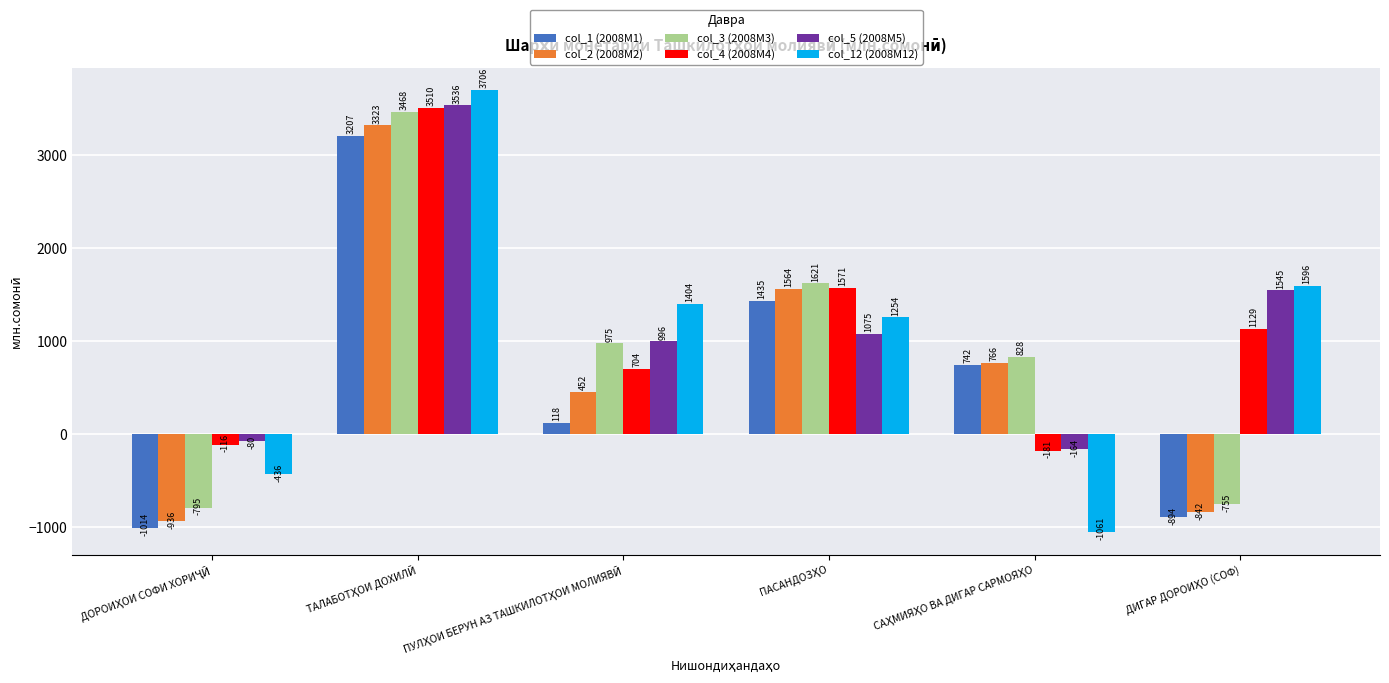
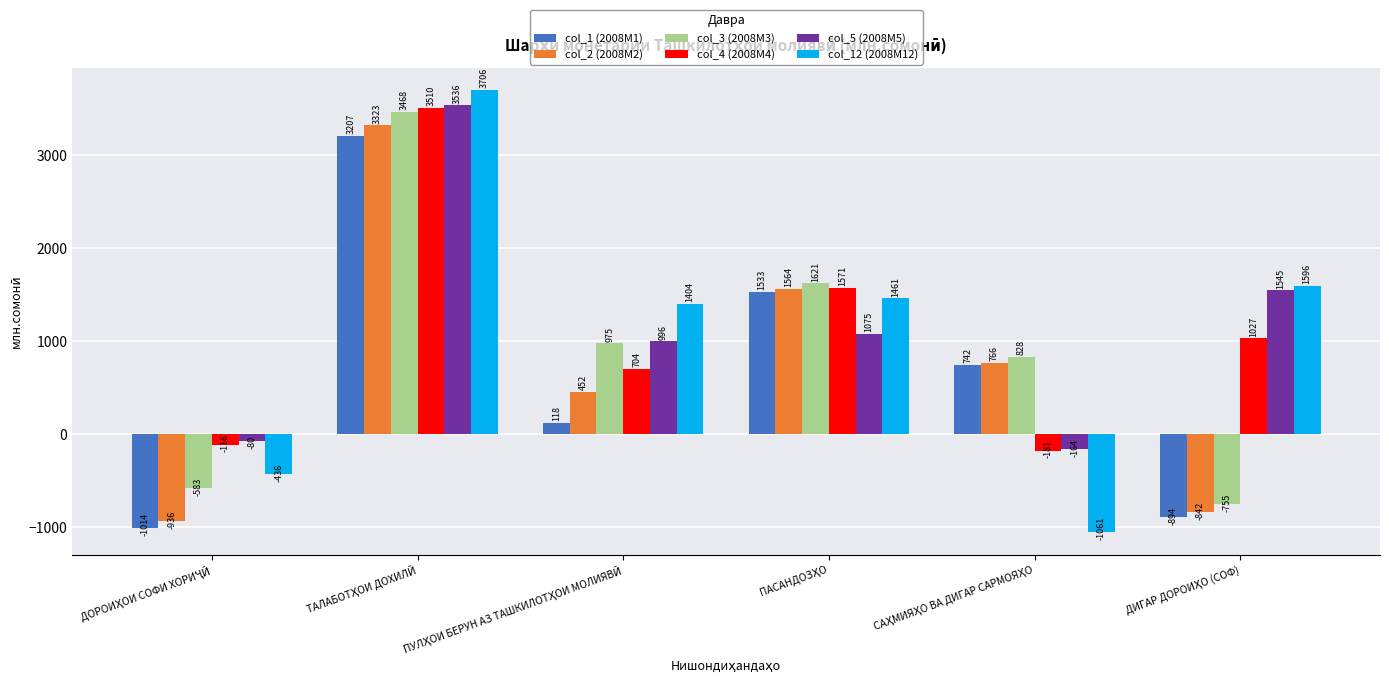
col_3 (2008M3), ДОРОИҲОИ СОФИ ХОРИҶӢ: -795 -> -583
col_1 (2008M1), ПАСАНДОЗҲО: 1435 -> 1533
col_12 (2008M12), ПАСАНДОЗҲО: 1254 -> 1461
col_4 (2008M4), ДИГАР ДОРОИҲО (СОФ): 1129 -> 1027
